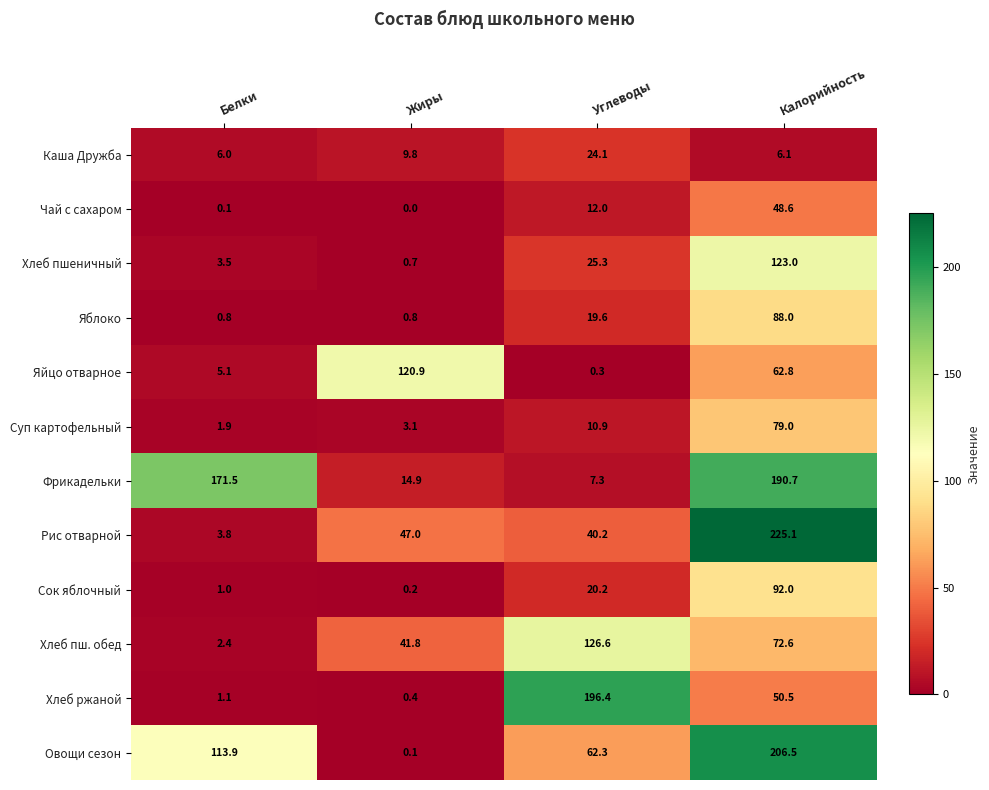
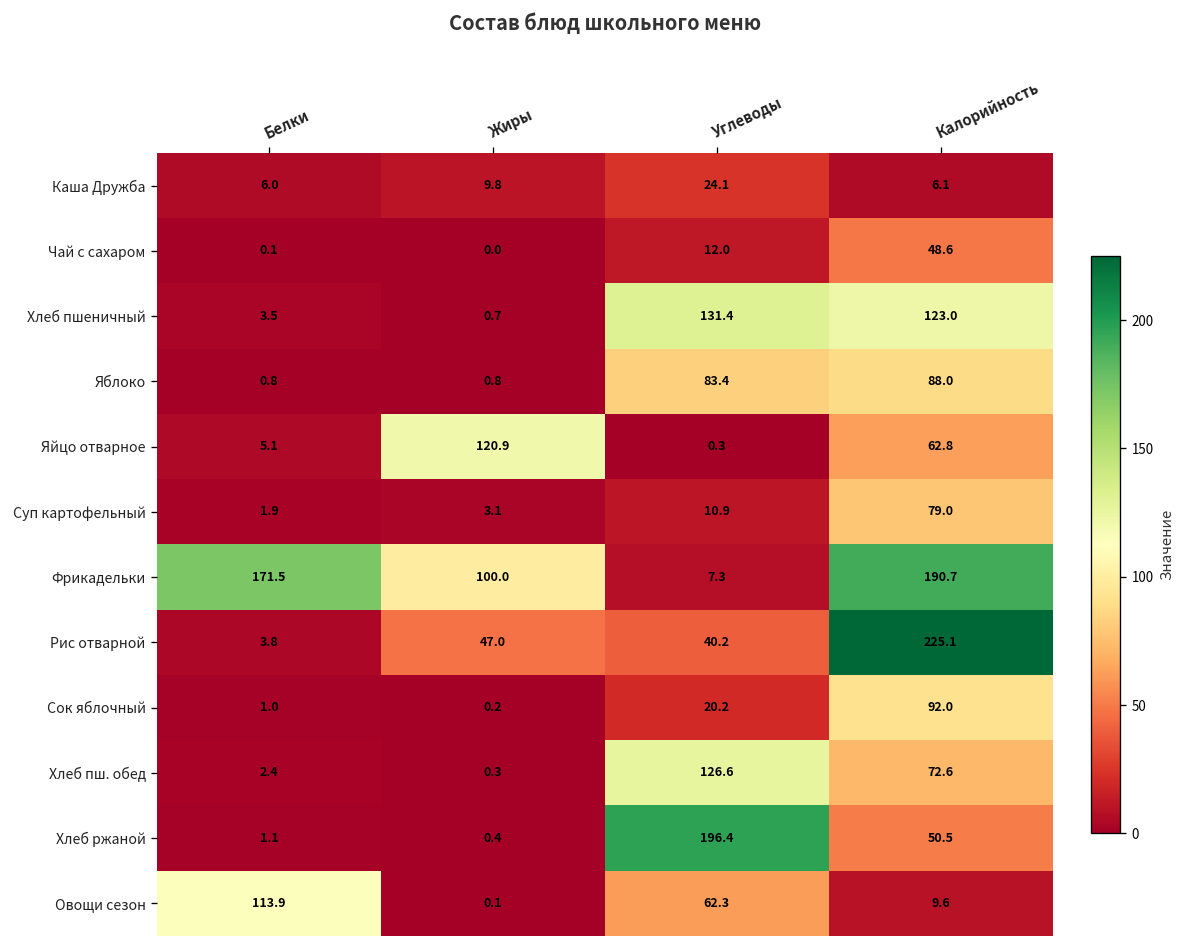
Хлеб пшеничный, Углеводы: 25.3 -> 131.4
Яблоко, Углеводы: 19.6 -> 83.4
Фрикадельки, Жиры: 14.9 -> 100.0
Хлеб пш. обед, Жиры: 41.8 -> 0.3
Овощи сезон, Калорийность: 206.5 -> 9.6
